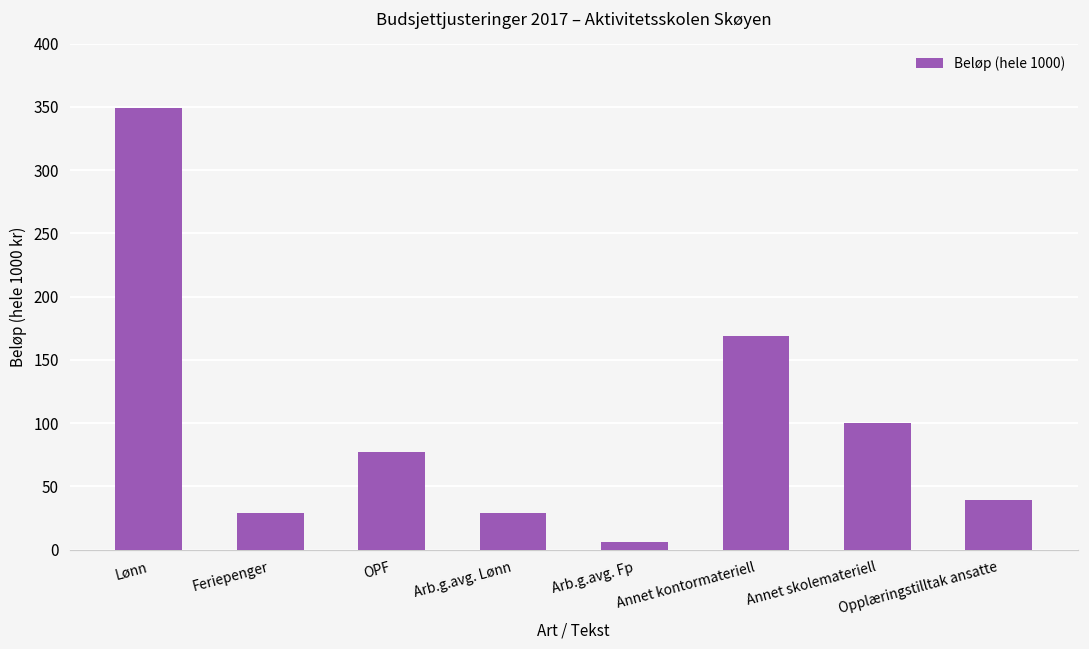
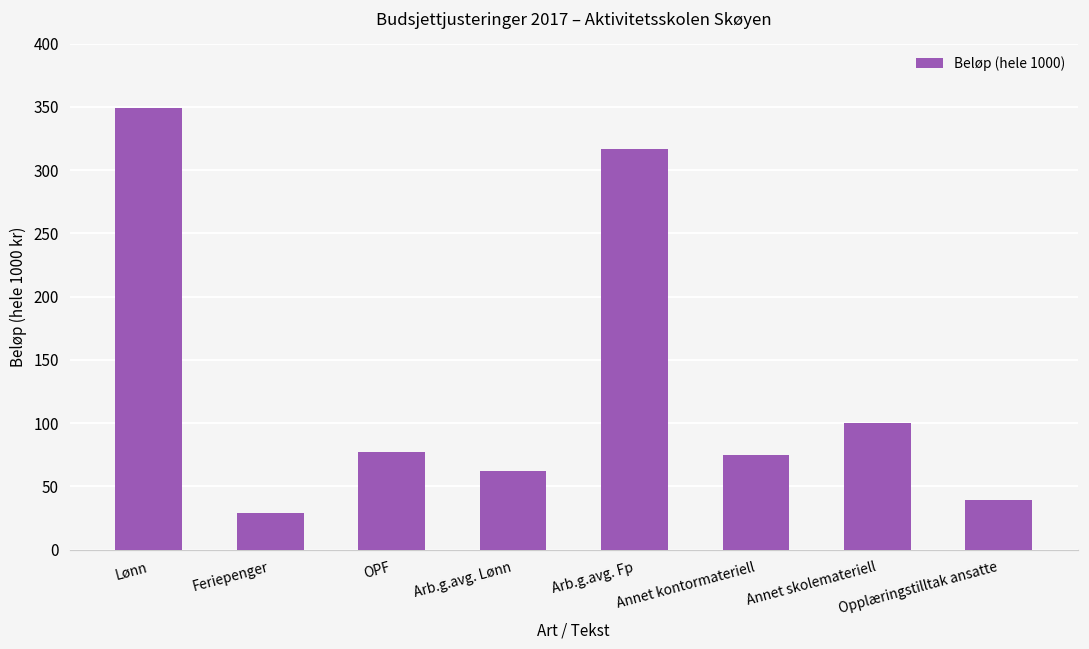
Arb.g.avg. Lønn: 29 -> 62
Arb.g.avg. Fp: 6 -> 317
Annet kontormateriell: 169 -> 75
